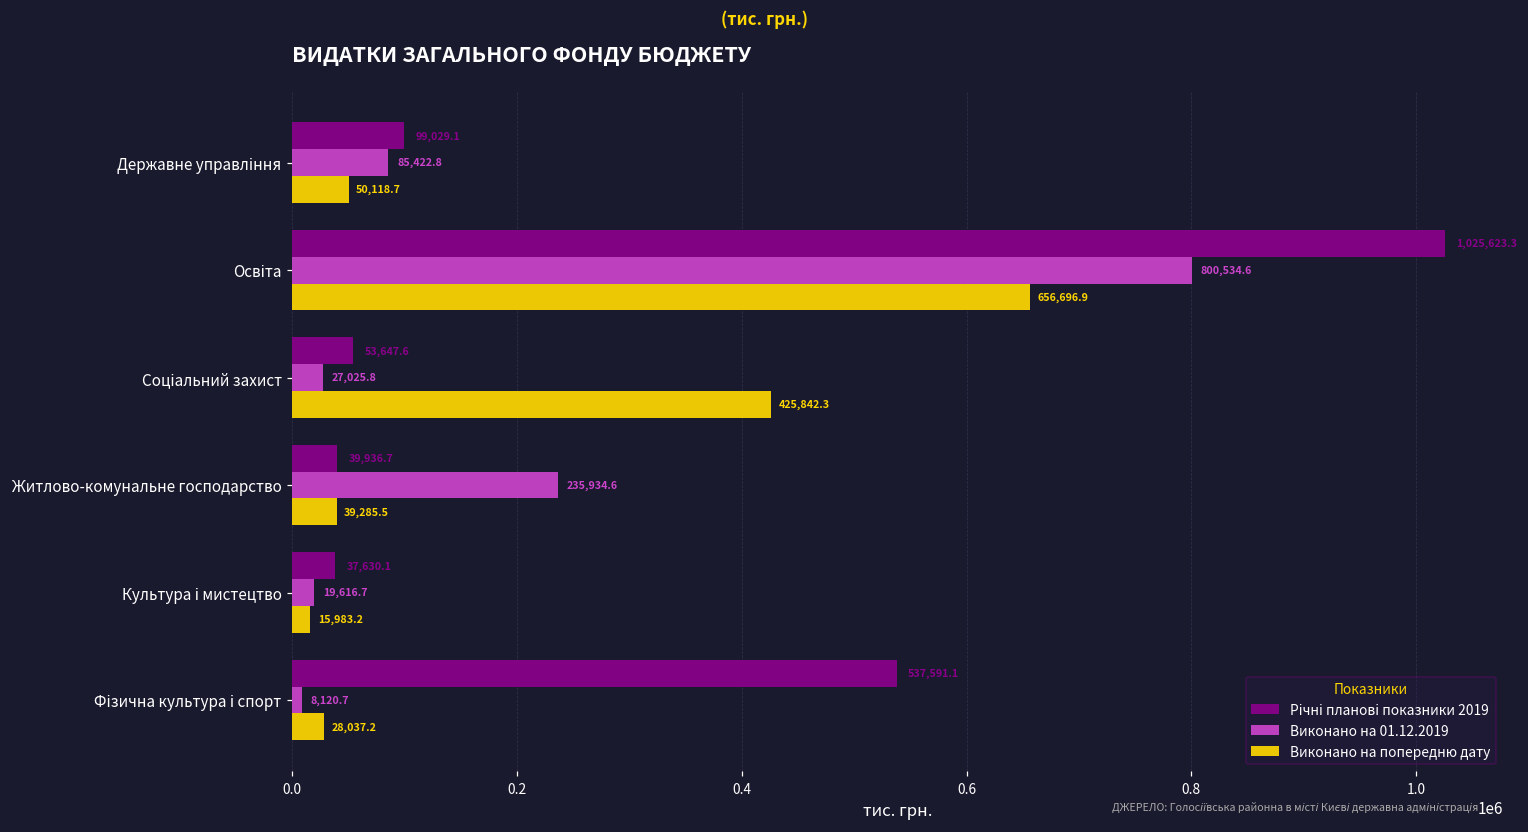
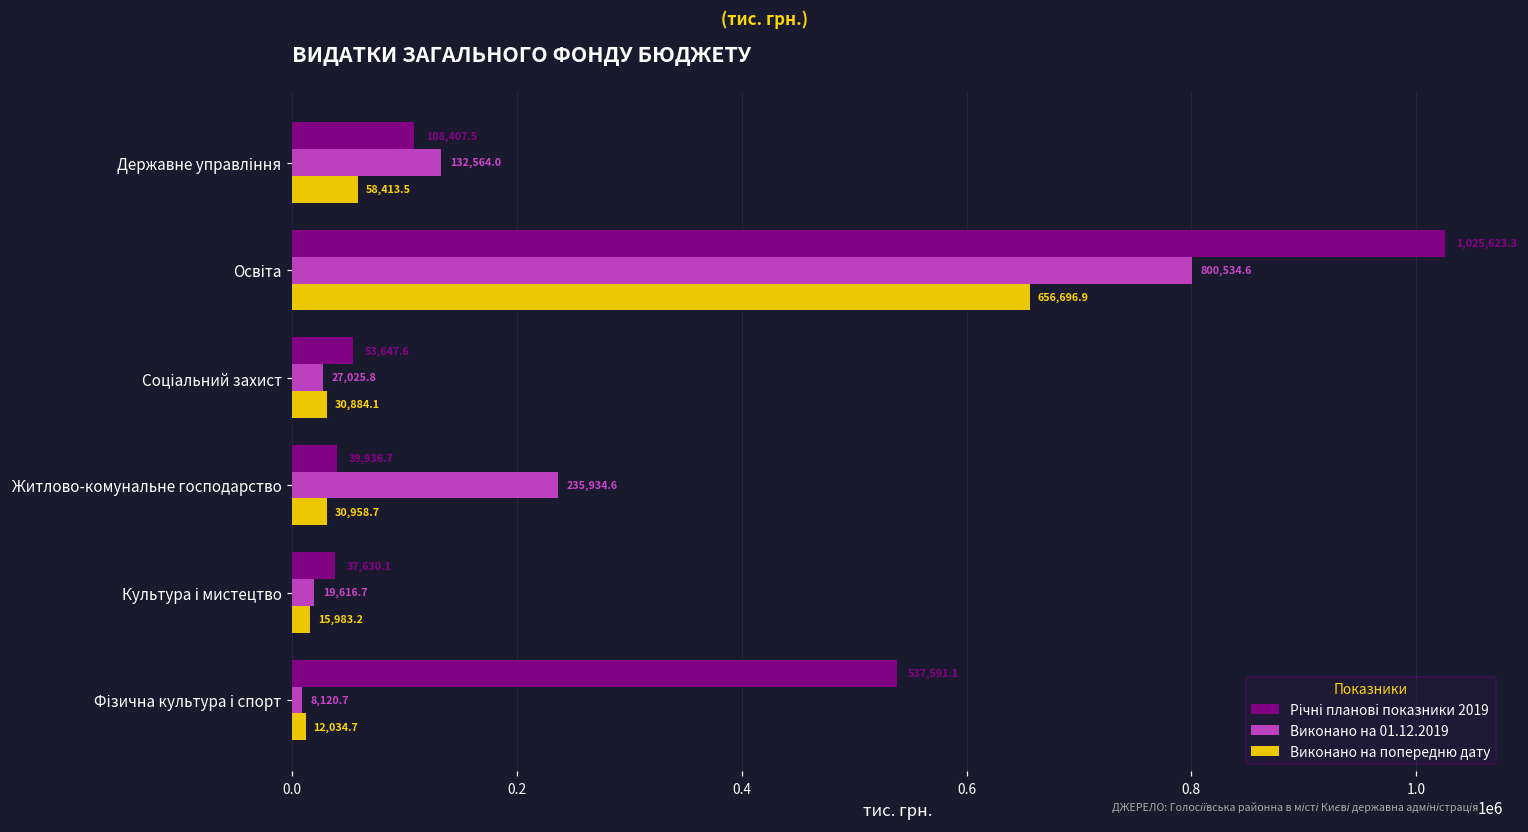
Річні планові показники 2019, Державне управління: 99,029.1 -> 108,407.5
Виконано на 01.12.2019, Державне управління: 85,422.8 -> 132,564.0
Виконано на попередню дату, Державне управління: 50,118.7 -> 58,413.5
Виконано на попередню дату, Соціальний захист: 425,842.3 -> 30,884.1
Виконано на попередню дату, Житлово-комунальне господарство: 39,285.5 -> 30,958.7
Виконано на попередню дату, Фізична культура і спорт: 28,037.2 -> 12,034.7
